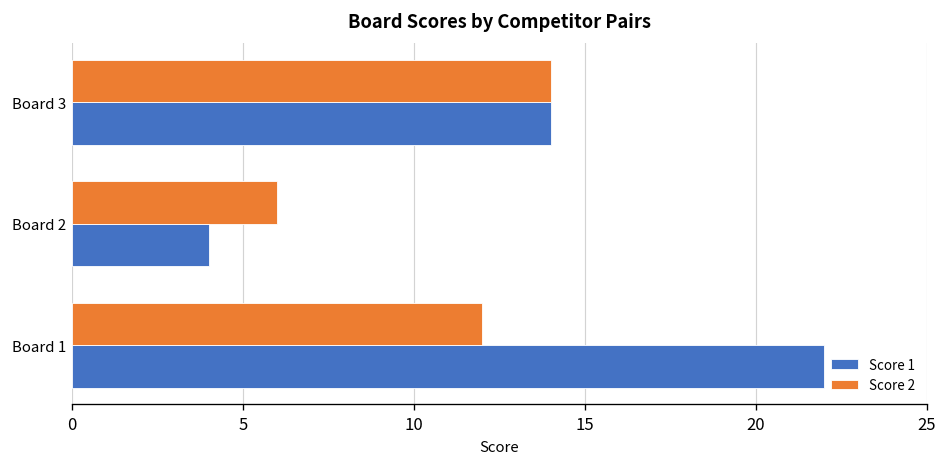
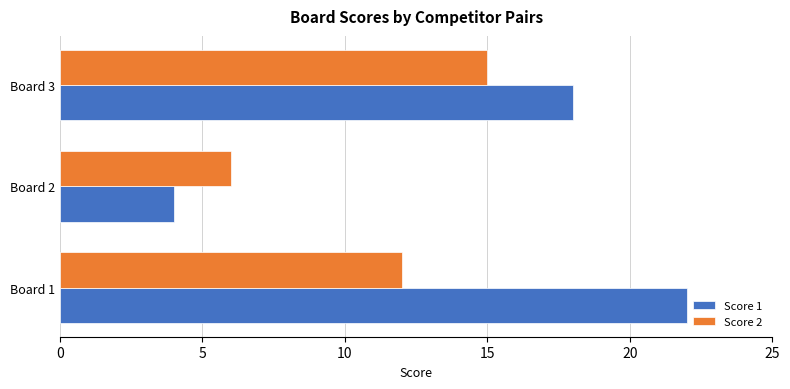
Score 2, Board 3: 14 -> 15
Score 1, Board 3: 14 -> 18
